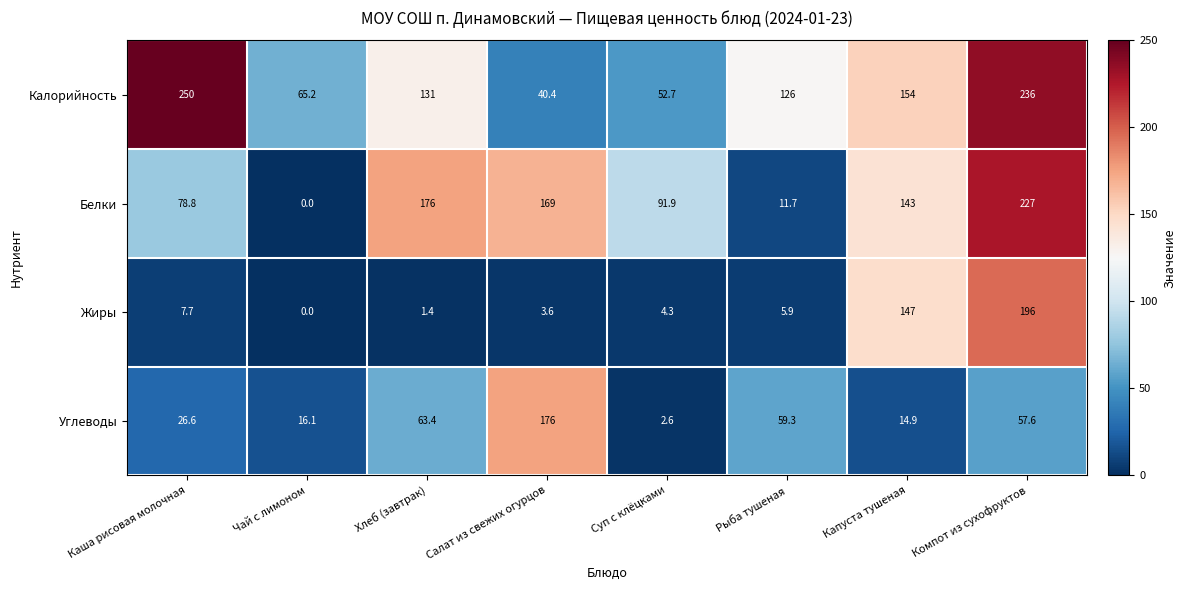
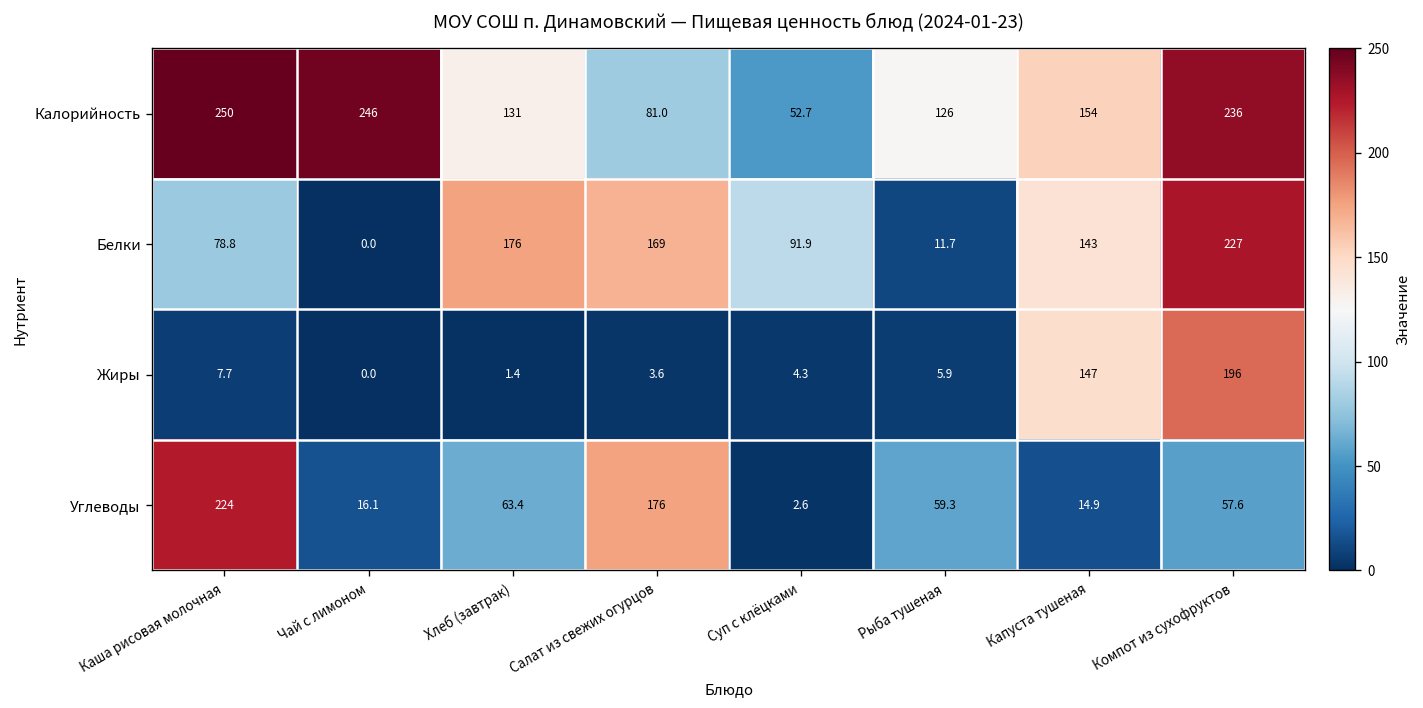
Калорийность, Чай с лимоном: 65.2 -> 246
Калорийность, Салат из свежих огурцов: 40.4 -> 81.0
Углеводы, Каша рисовая молочная: 26.6 -> 224
